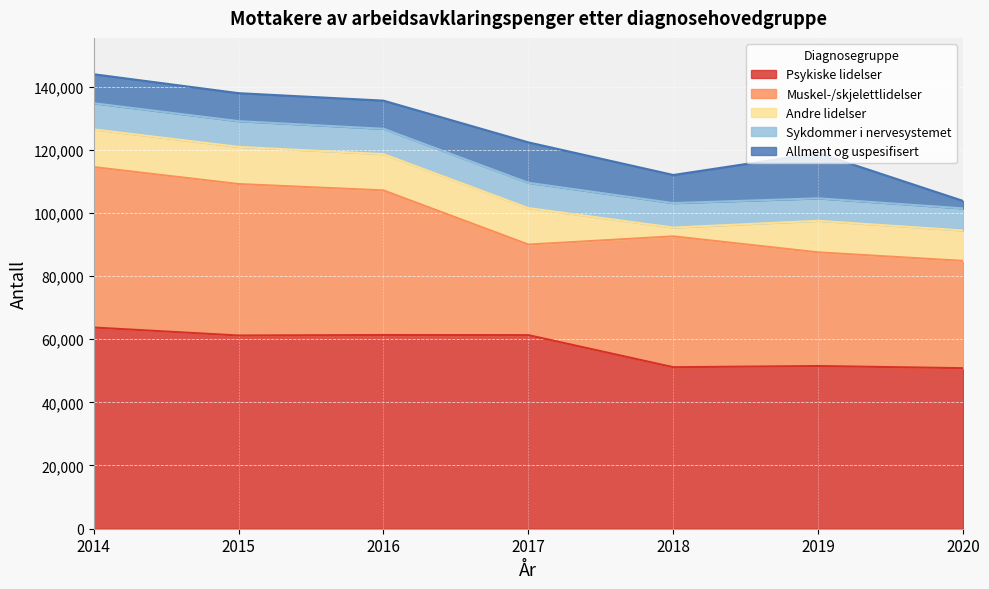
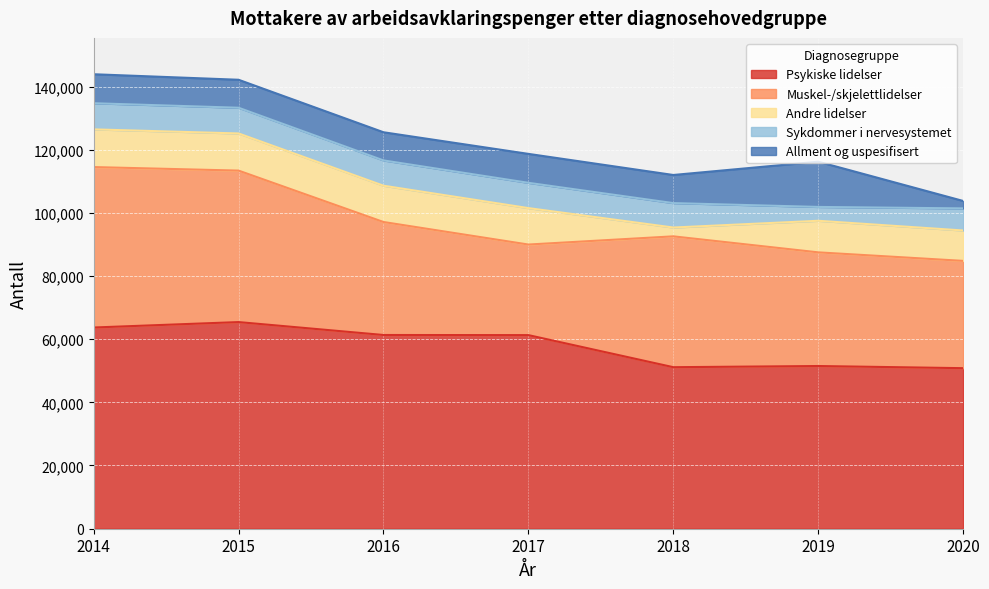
Psykiske lidelser, 2015: 61,000 -> 65,000
Muskel-/skjelettlidelser, 2016: 46,000 -> 36,000
Allment og uspesifisert, 2017: 13,000 -> 9,000
Sykdommer i nervesystemet, 2019: 7,000 -> 4,000
